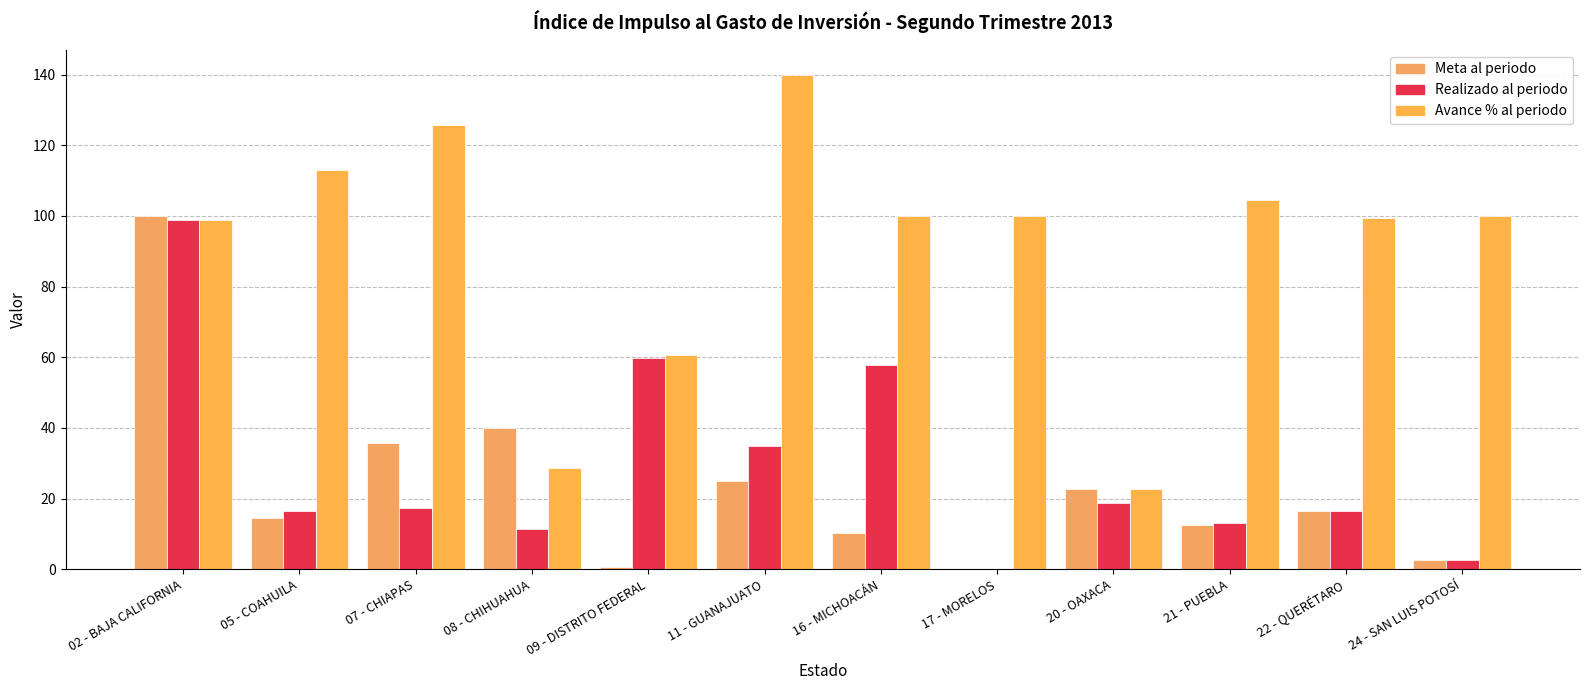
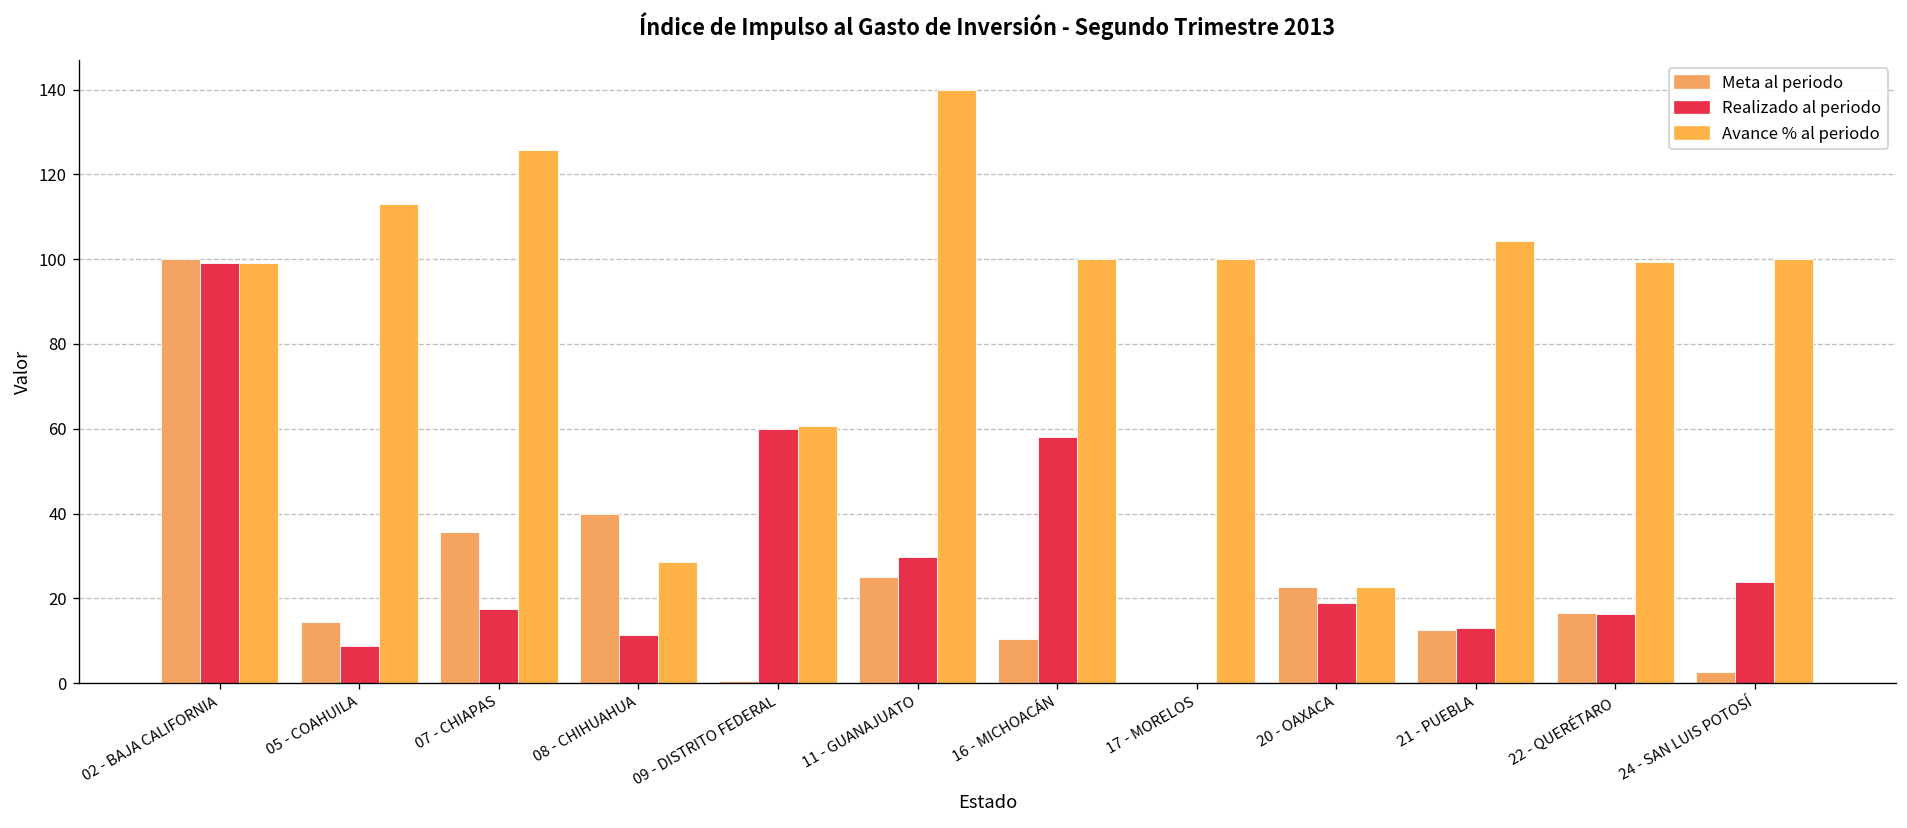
Realizado al periodo, 05 - COAHUILA: 16 -> 9
Realizado al periodo, 11 - GUANAJUATO: 35 -> 30
Realizado al periodo, 24 - SAN LUIS POTOSÍ: 3 -> 24
